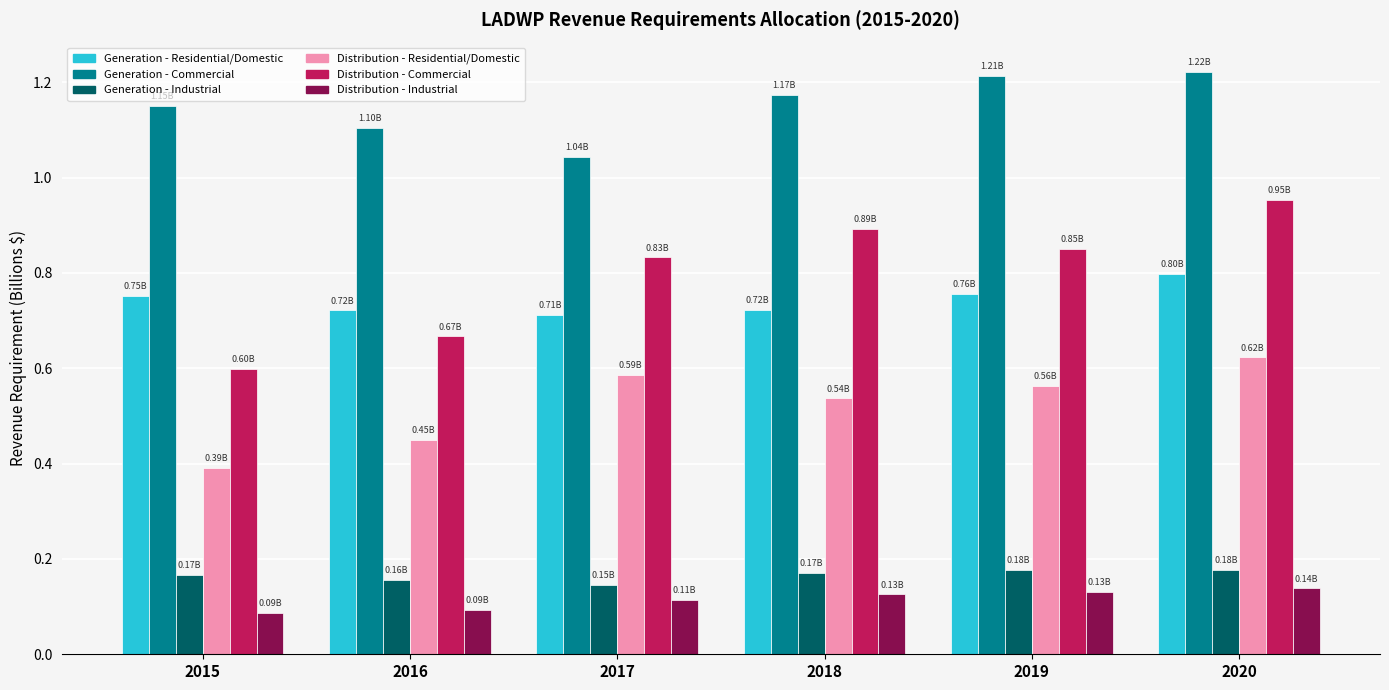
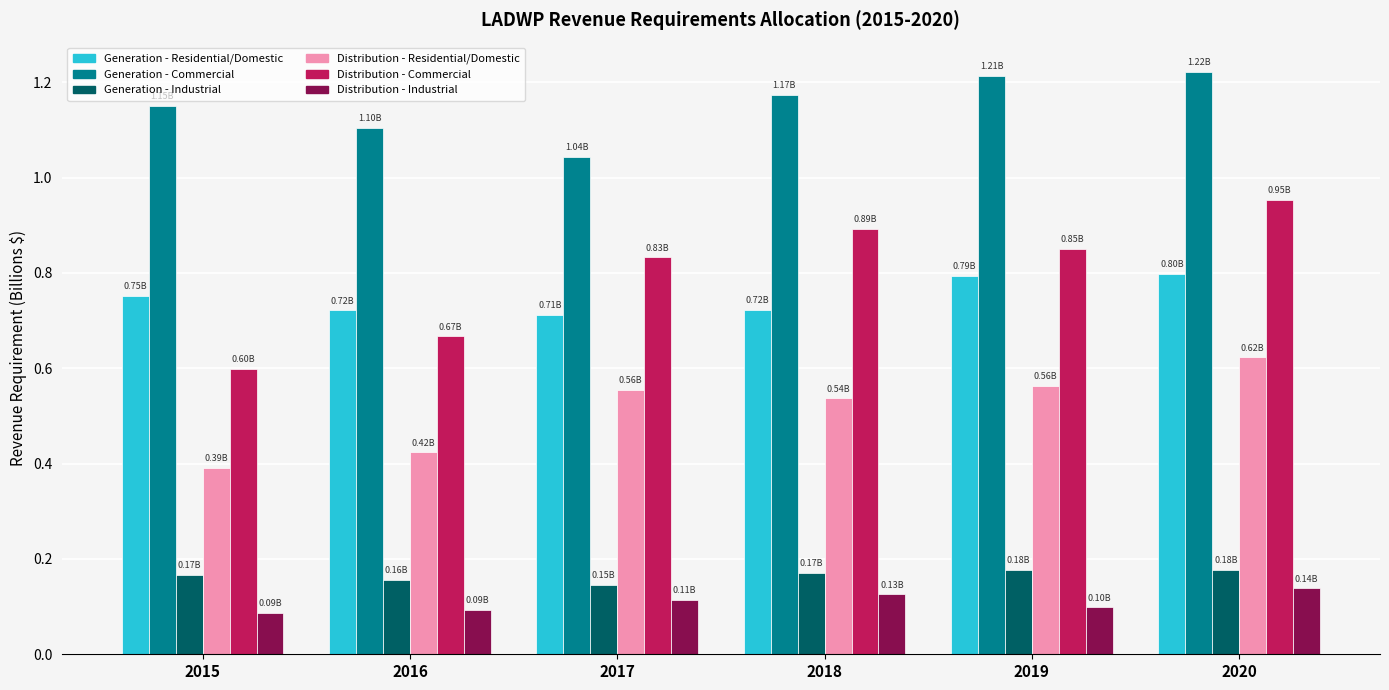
Distribution - Residential/Domestic, 2016: 0.45B -> 0.42B
Distribution - Residential/Domestic, 2017: 0.59B -> 0.56B
Generation - Residential/Domestic, 2019: 0.76B -> 0.79B
Distribution - Industrial, 2019: 0.13B -> 0.10B
